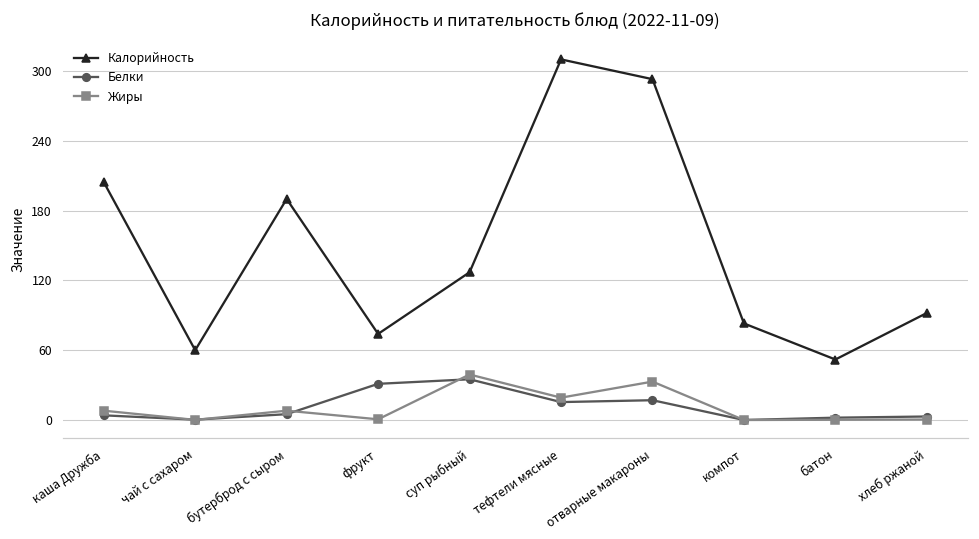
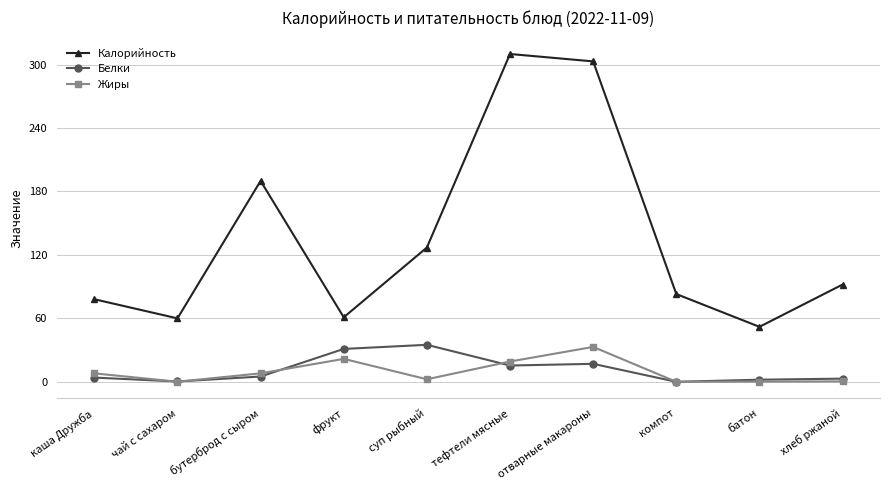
Калорийность, каша Дружба: 205 -> 78
Калорийность, фрукт: 74 -> 61
Жиры, фрукт: 1 -> 22
Жиры, суп рыбный: 39 -> 2
Калорийность, отварные макароны: 293 -> 303
